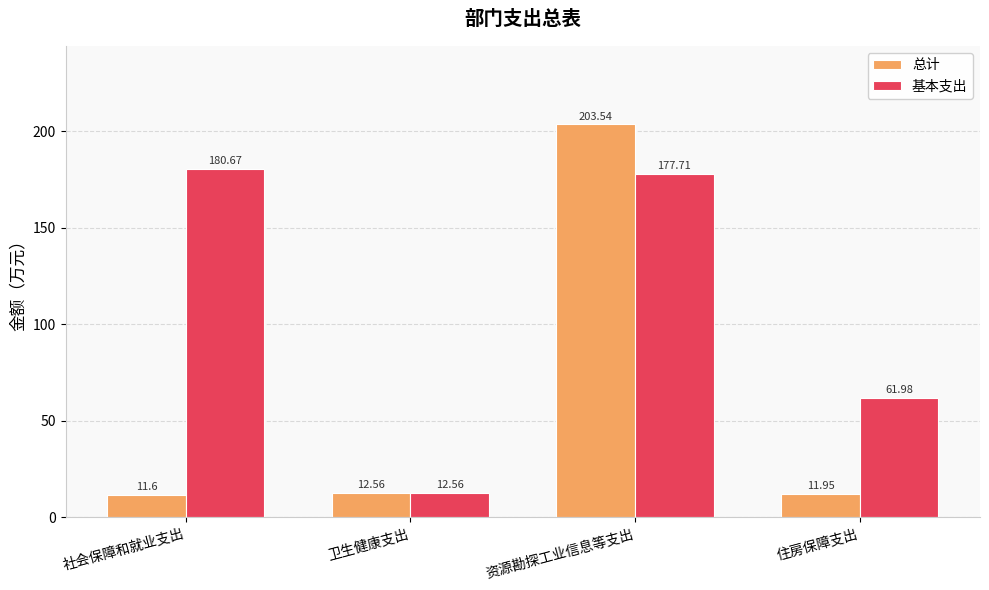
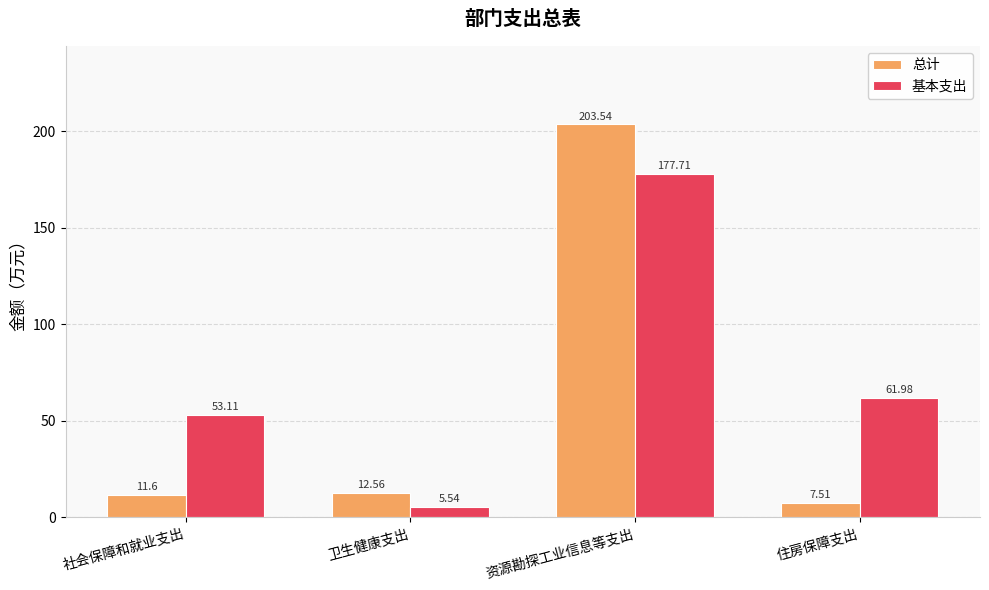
基本支出, 社会保障和就业支出: 180.67 -> 53.11
基本支出, 卫生健康支出: 12.56 -> 5.54
总计, 住房保障支出: 11.95 -> 7.51
